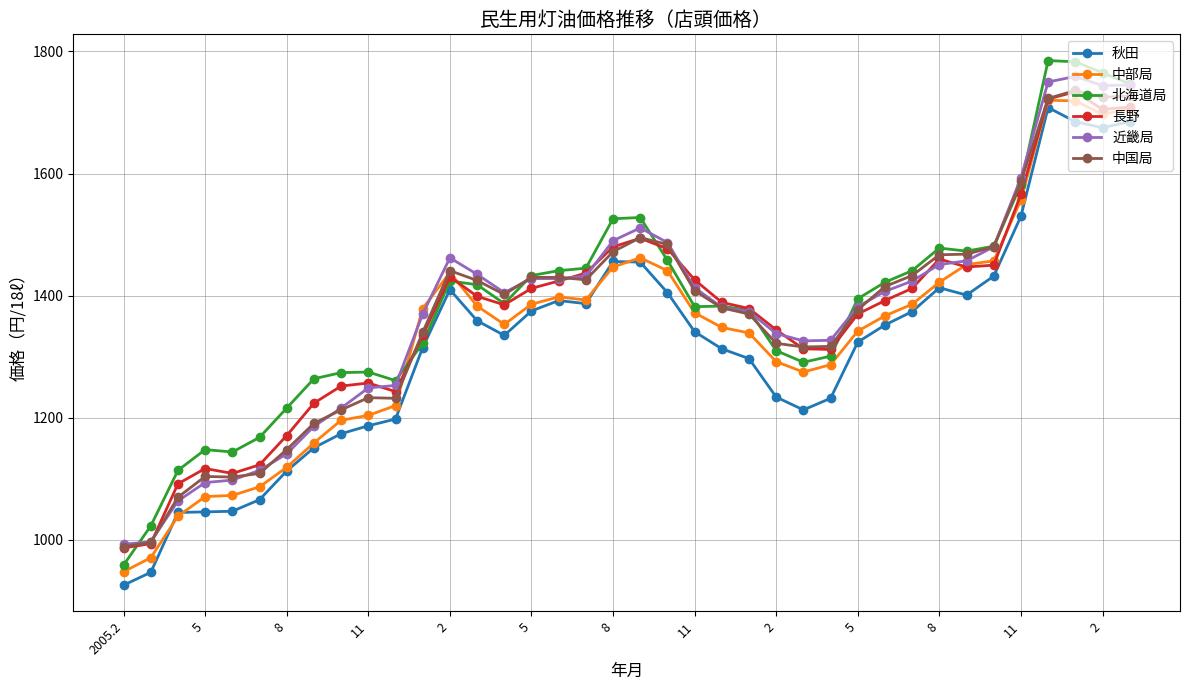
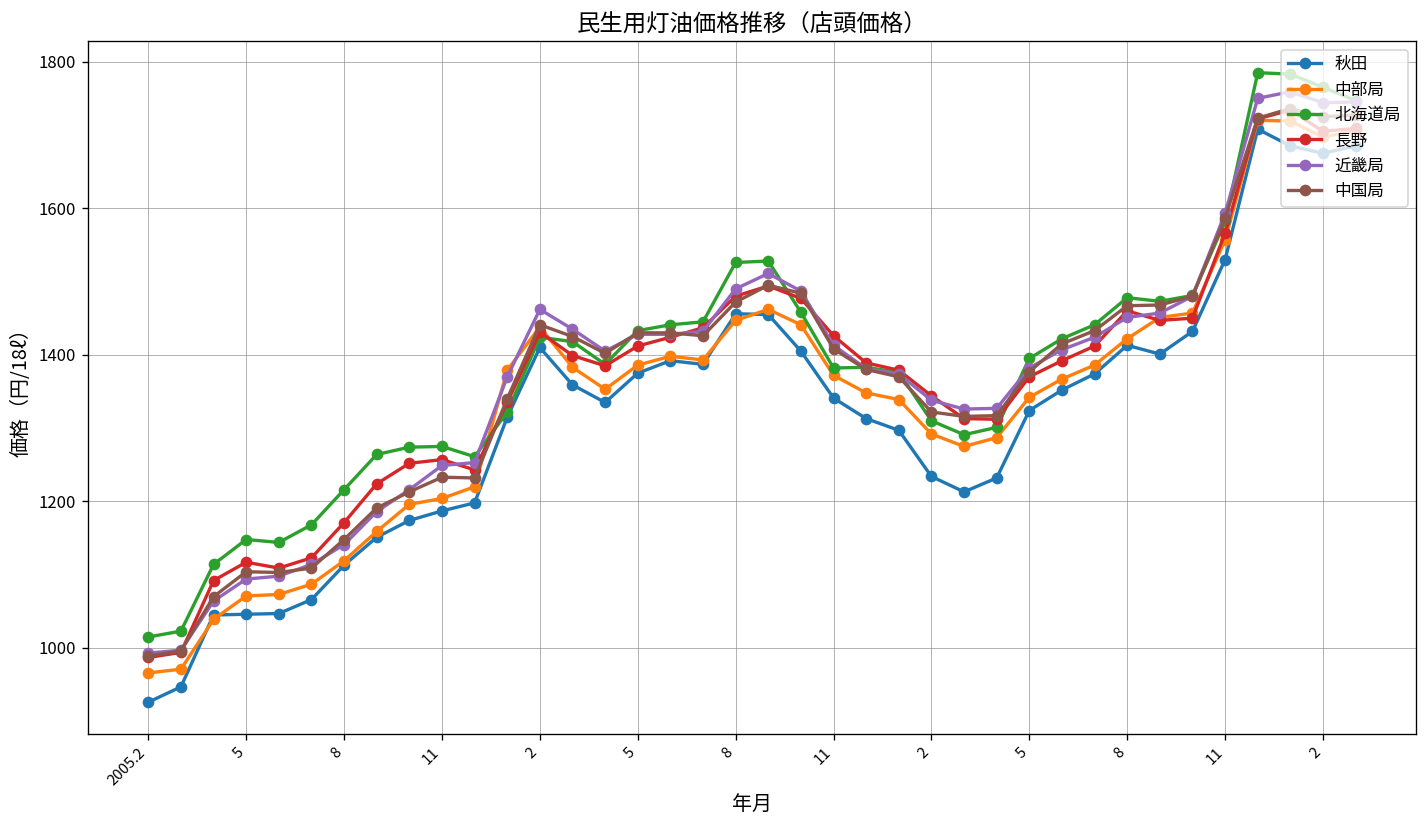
中部局, 2005.2: 950 -> 970
北海道局, 2005.2: 960 -> 1020
